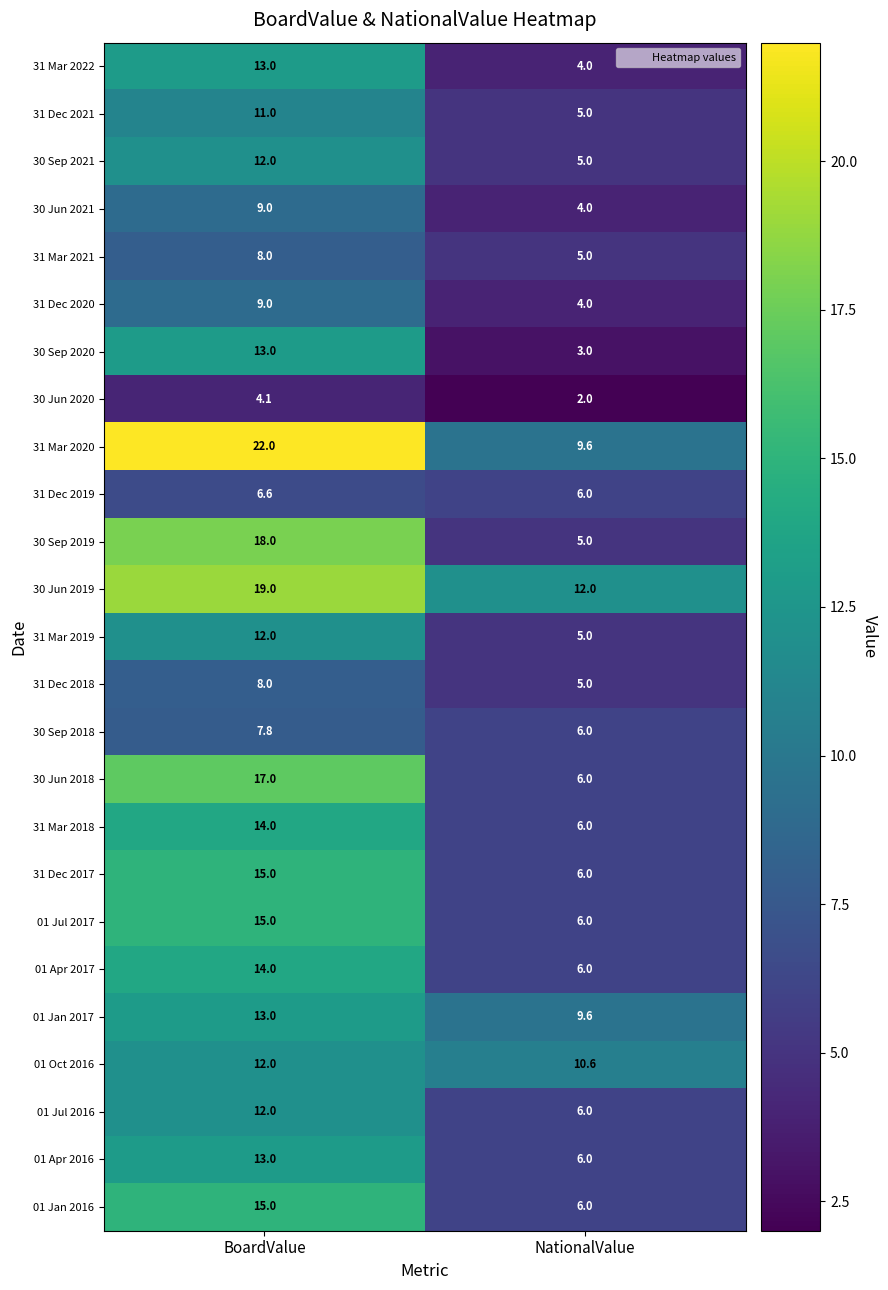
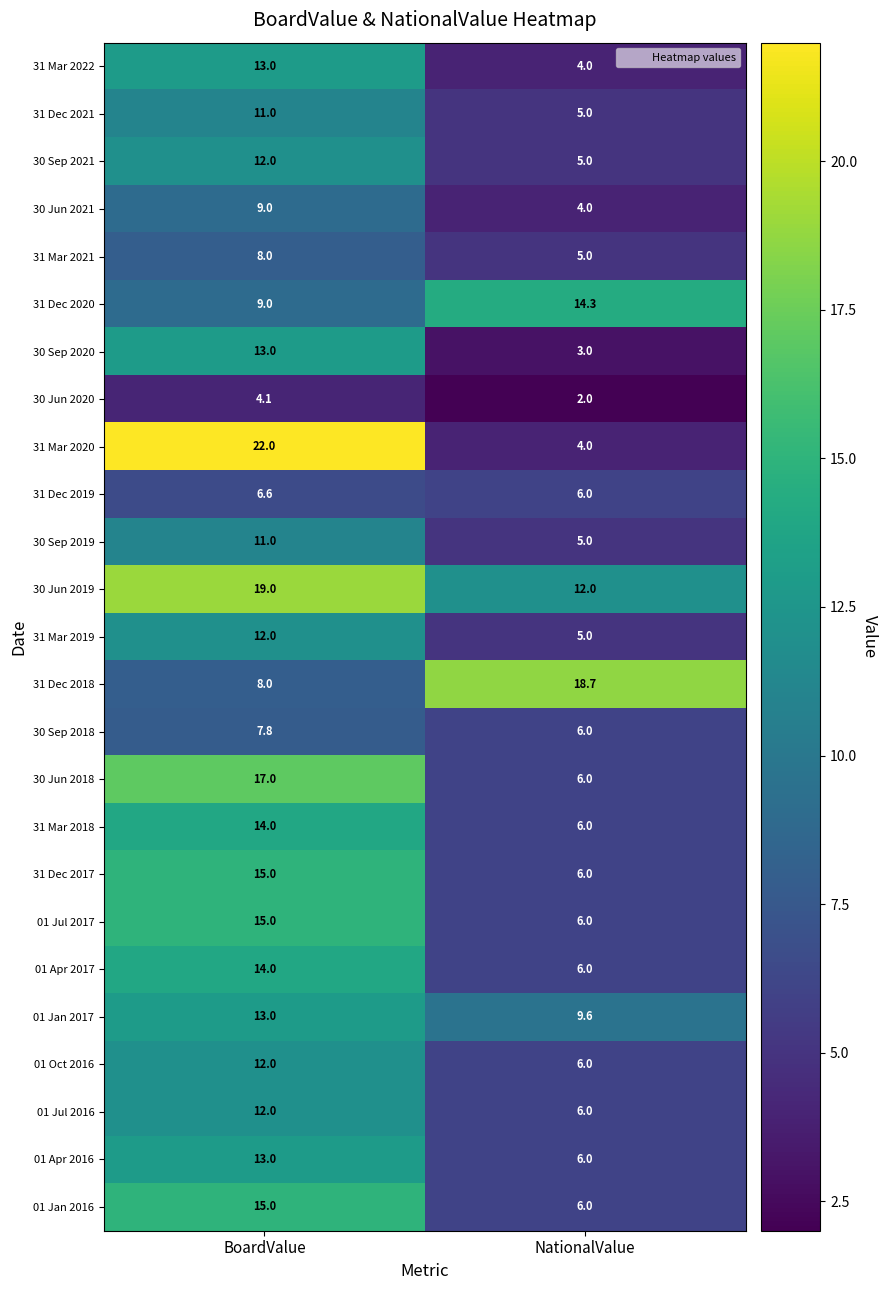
31 Dec 2020, NationalValue: 4.0 -> 14.3
31 Mar 2020, NationalValue: 9.6 -> 4.0
30 Sep 2019, BoardValue: 18.0 -> 11.0
31 Dec 2018, NationalValue: 5.0 -> 18.7
01 Oct 2016, NationalValue: 10.6 -> 6.0
